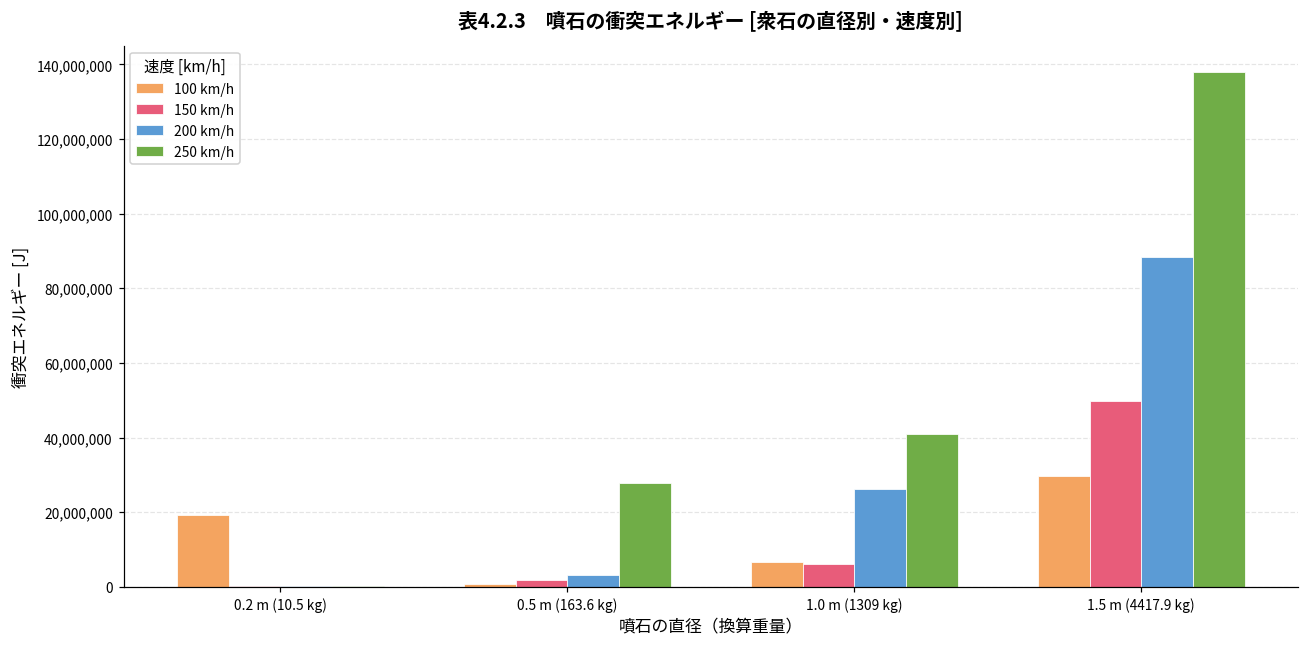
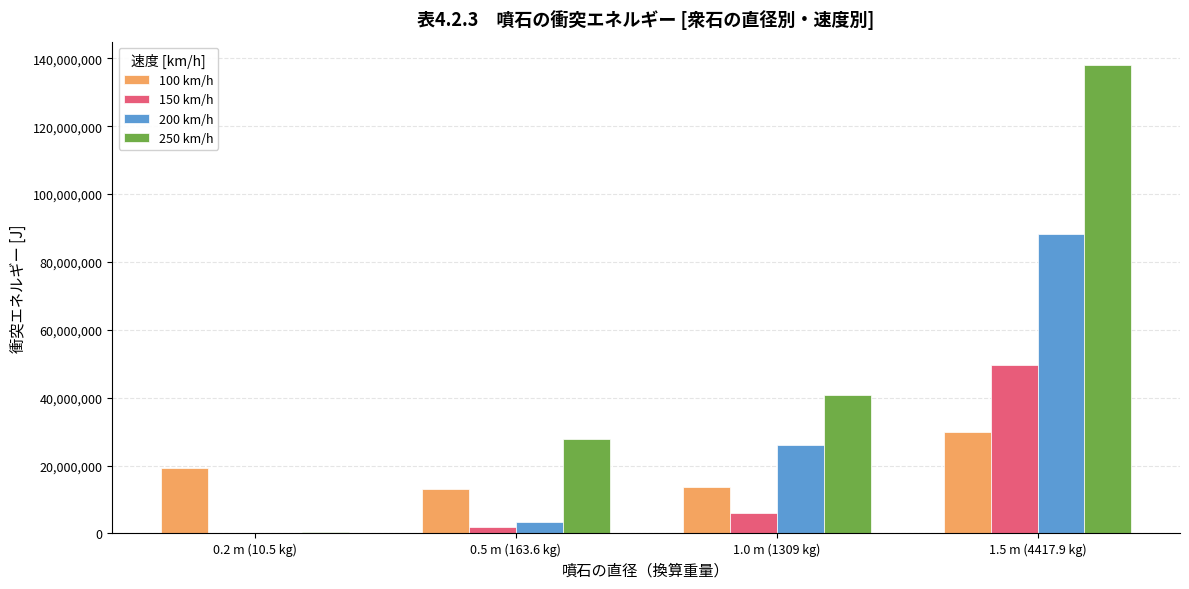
100 km/h, 0.5 m (163.6 kg): 1,000,000 -> 13,000,000
100 km/h, 1.0 m (1309 kg): 7,000,000 -> 14,000,000
